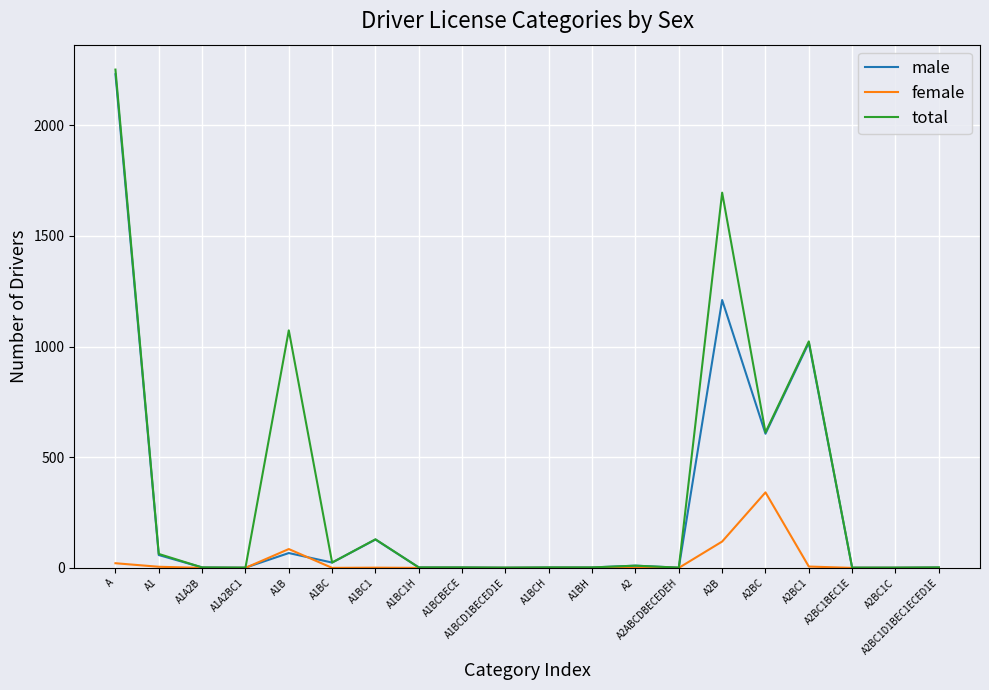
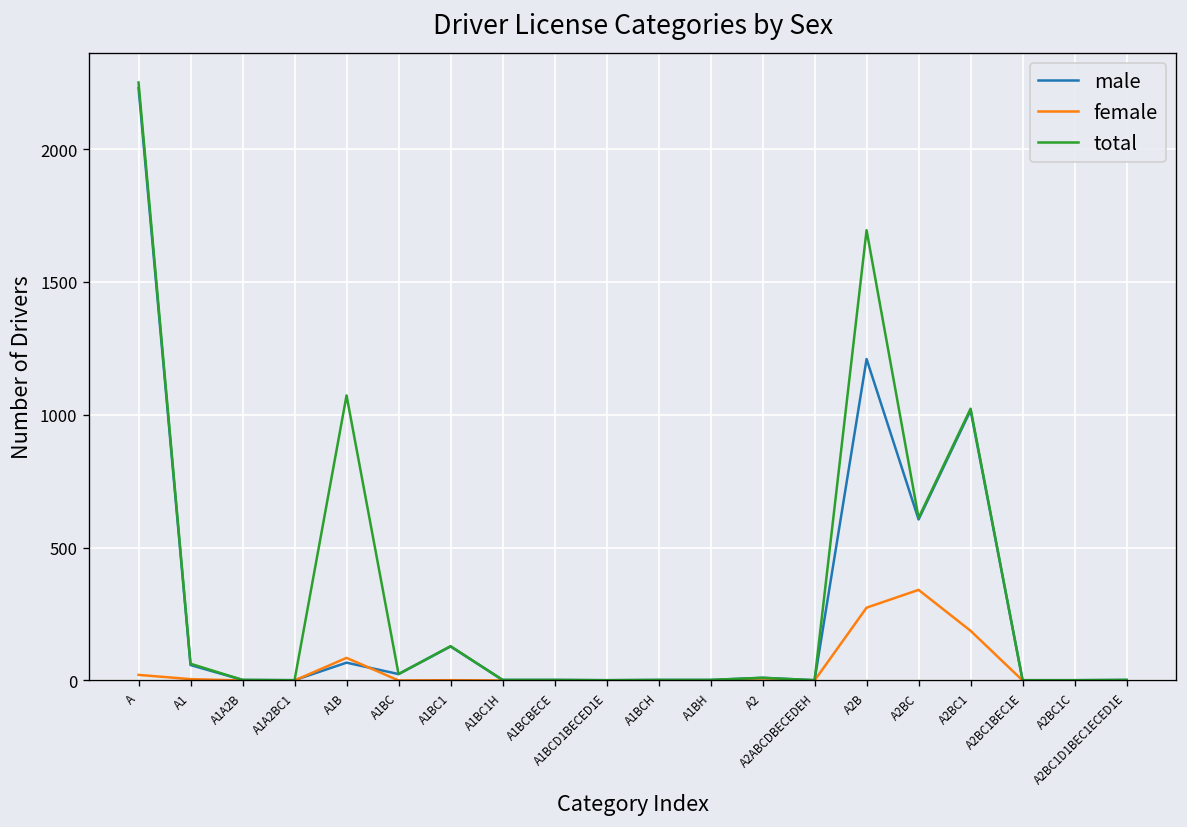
female, A2B: 120 -> 270
female, A2BC1: 10 -> 190
